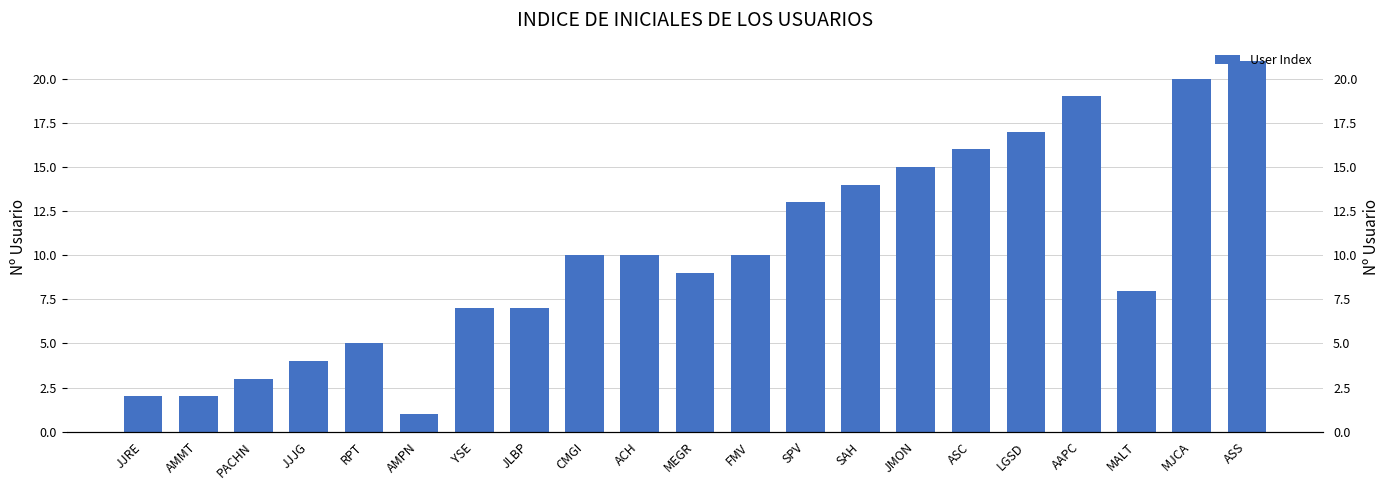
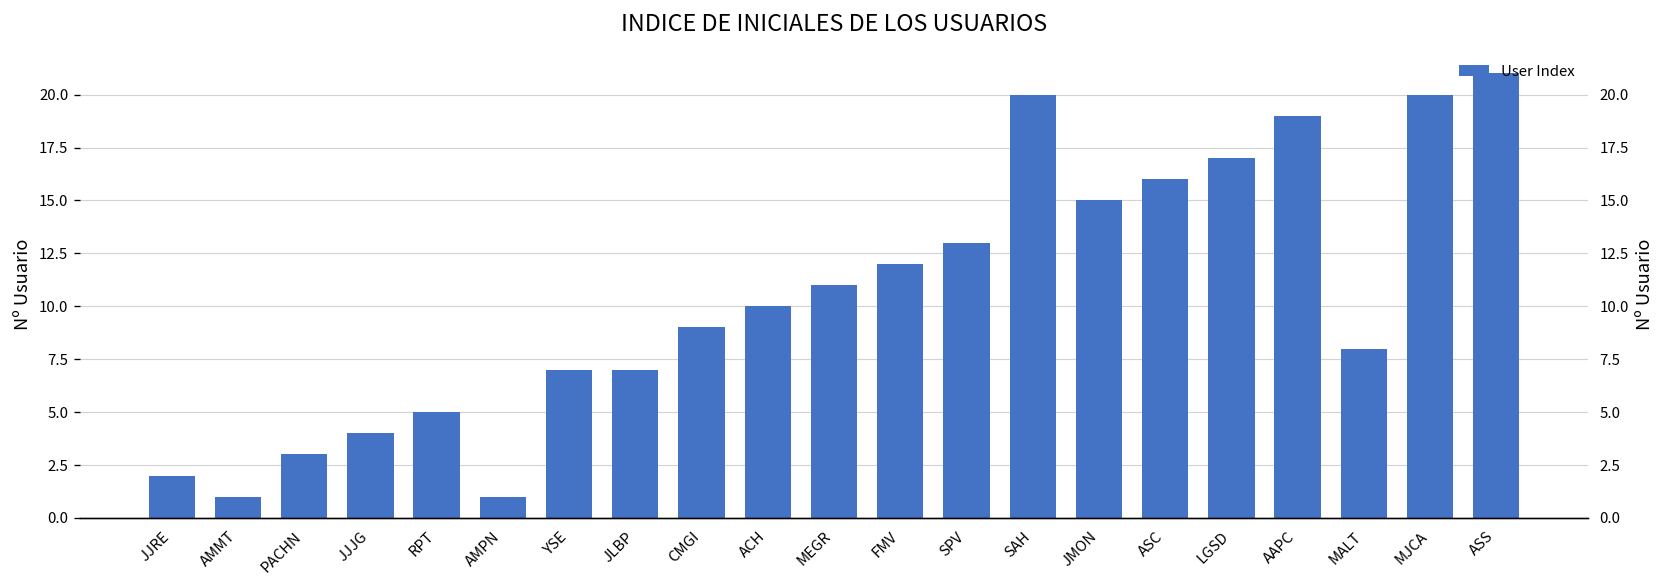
AMMT: 2 -> 1
CMGI: 10 -> 9
MEGR: 9 -> 11
FMV: 10 -> 12
SAH: 14 -> 20
